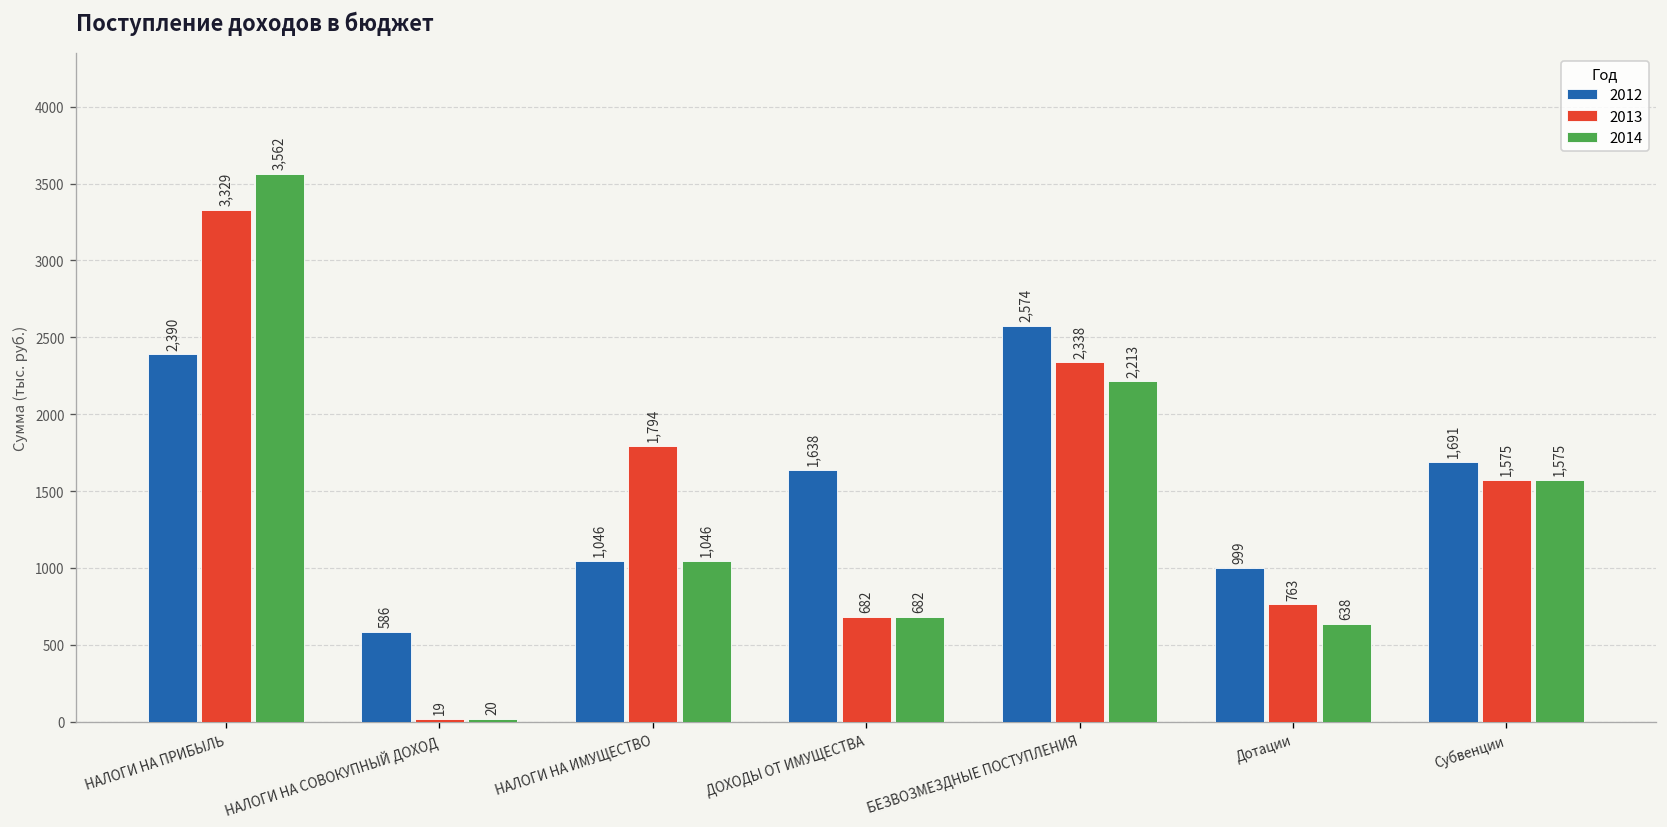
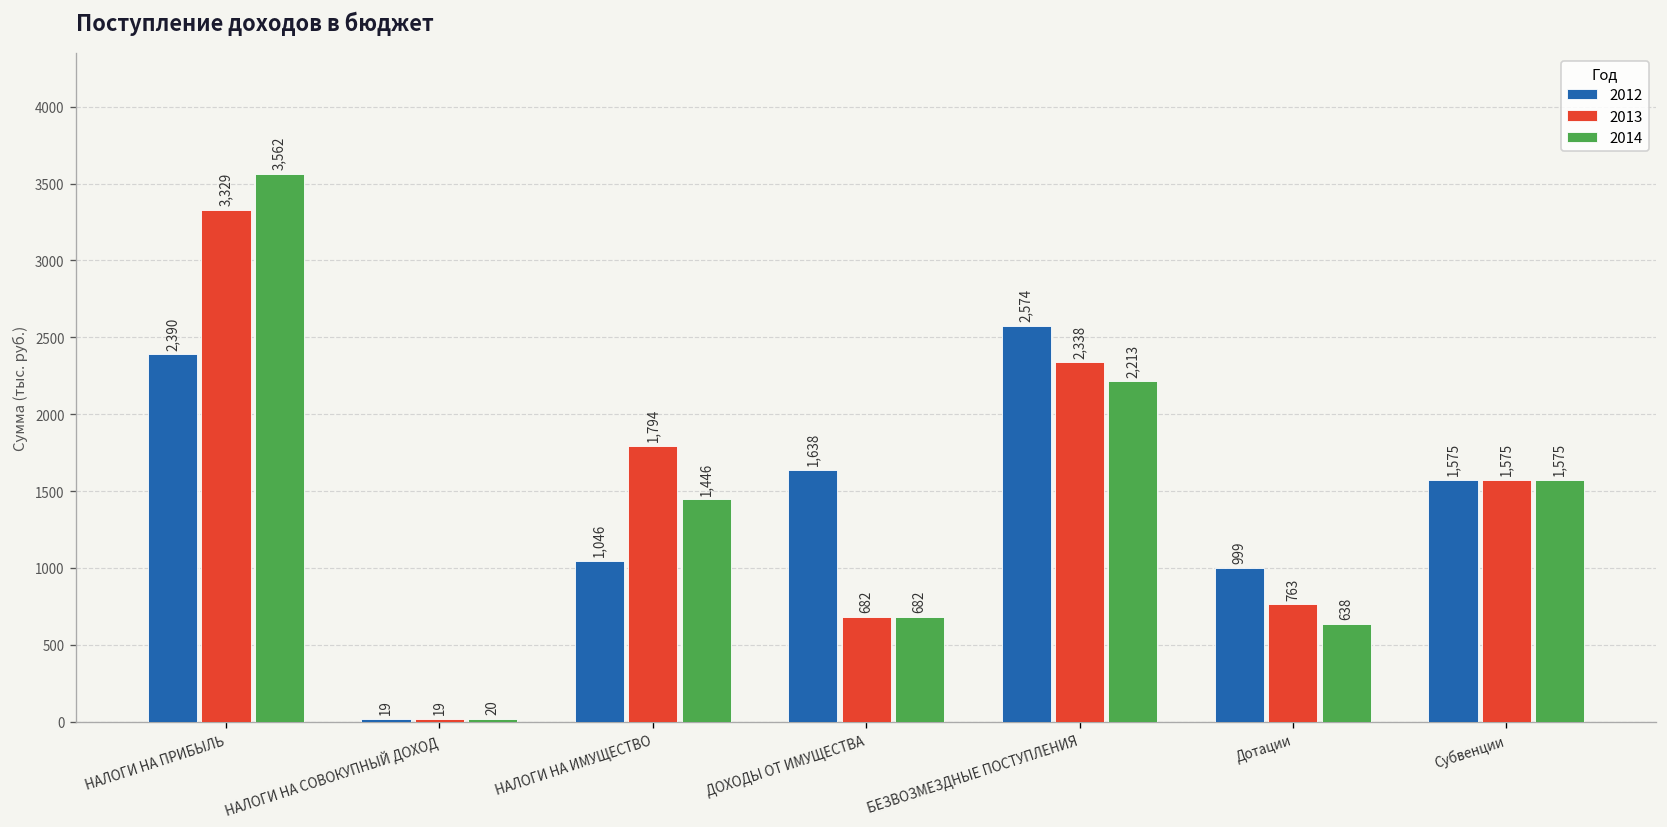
2012, НАЛОГИ НА СОВОКУПНЫЙ ДОХОД: 586 -> 19
2014, НАЛОГИ НА ИМУЩЕСТВО: 1,046 -> 1,446
2012, Субвенции: 1,691 -> 1,575
